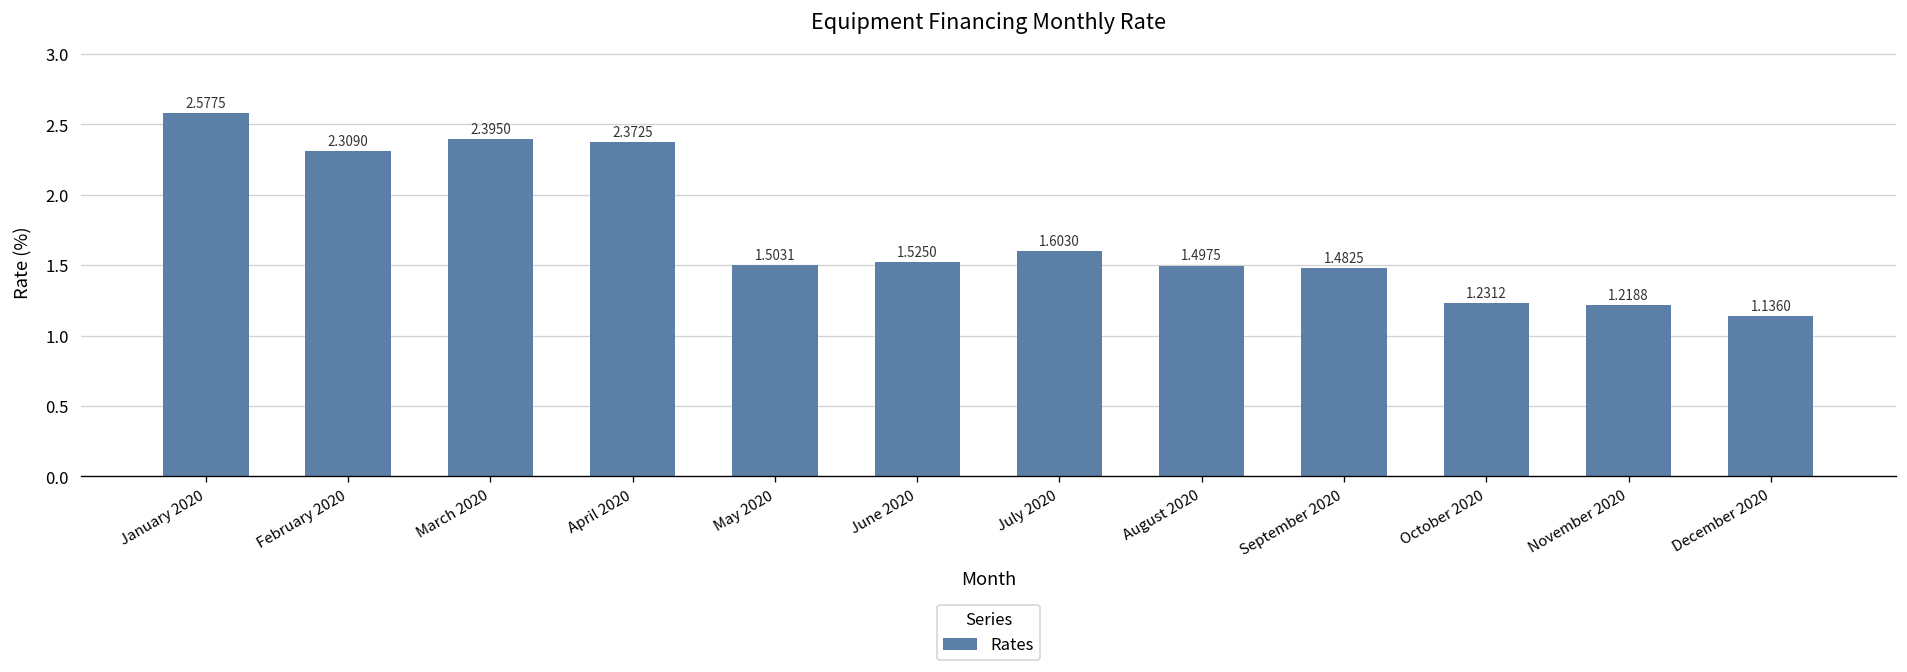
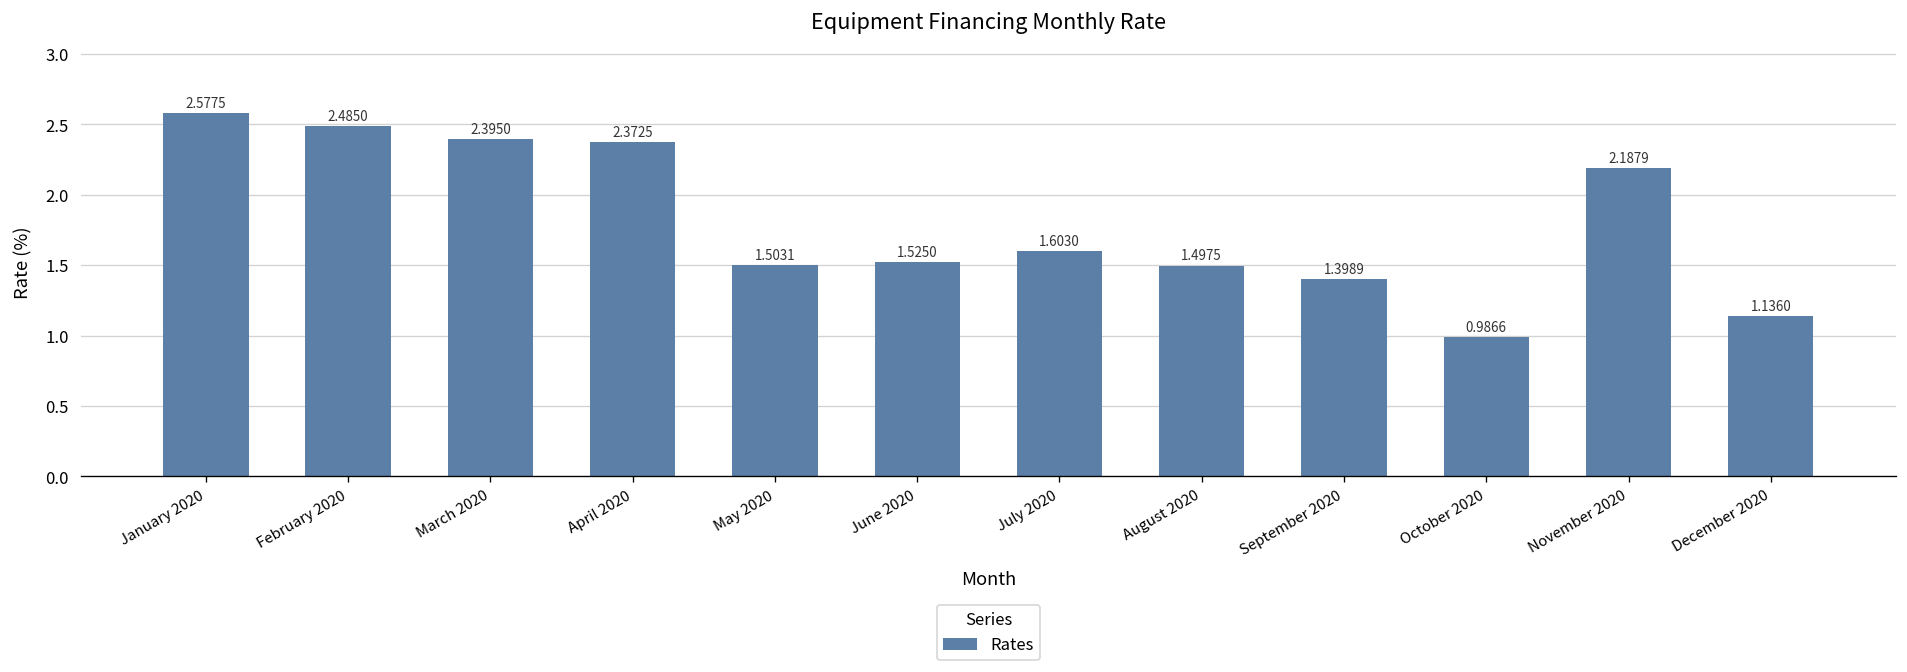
February 2020: 2.3090 -> 2.4850
September 2020: 1.4825 -> 1.3989
October 2020: 1.2312 -> 0.9866
November 2020: 1.2188 -> 2.1879
